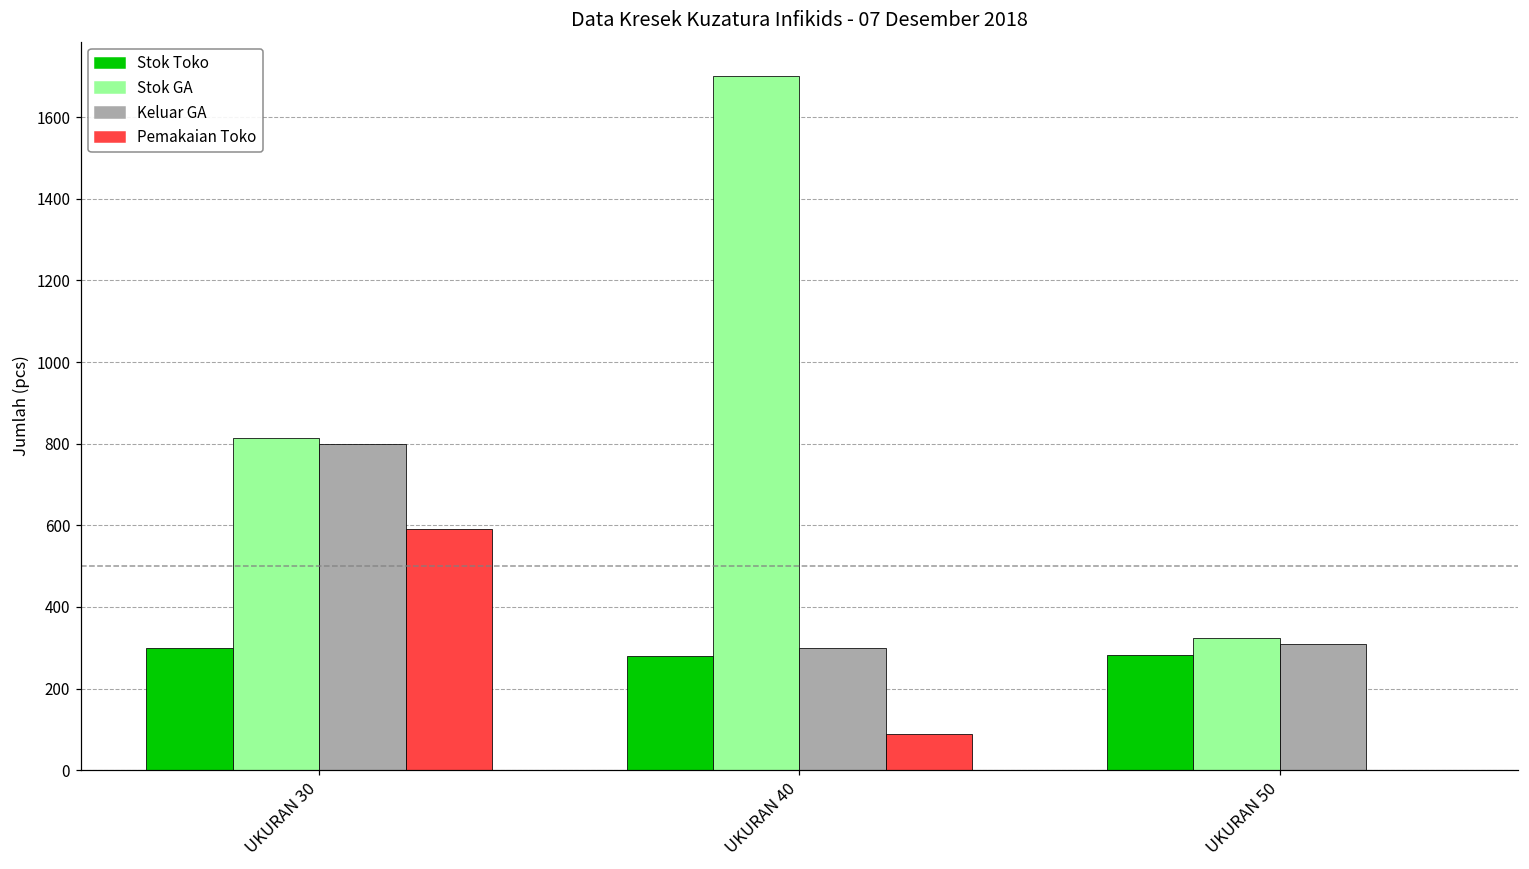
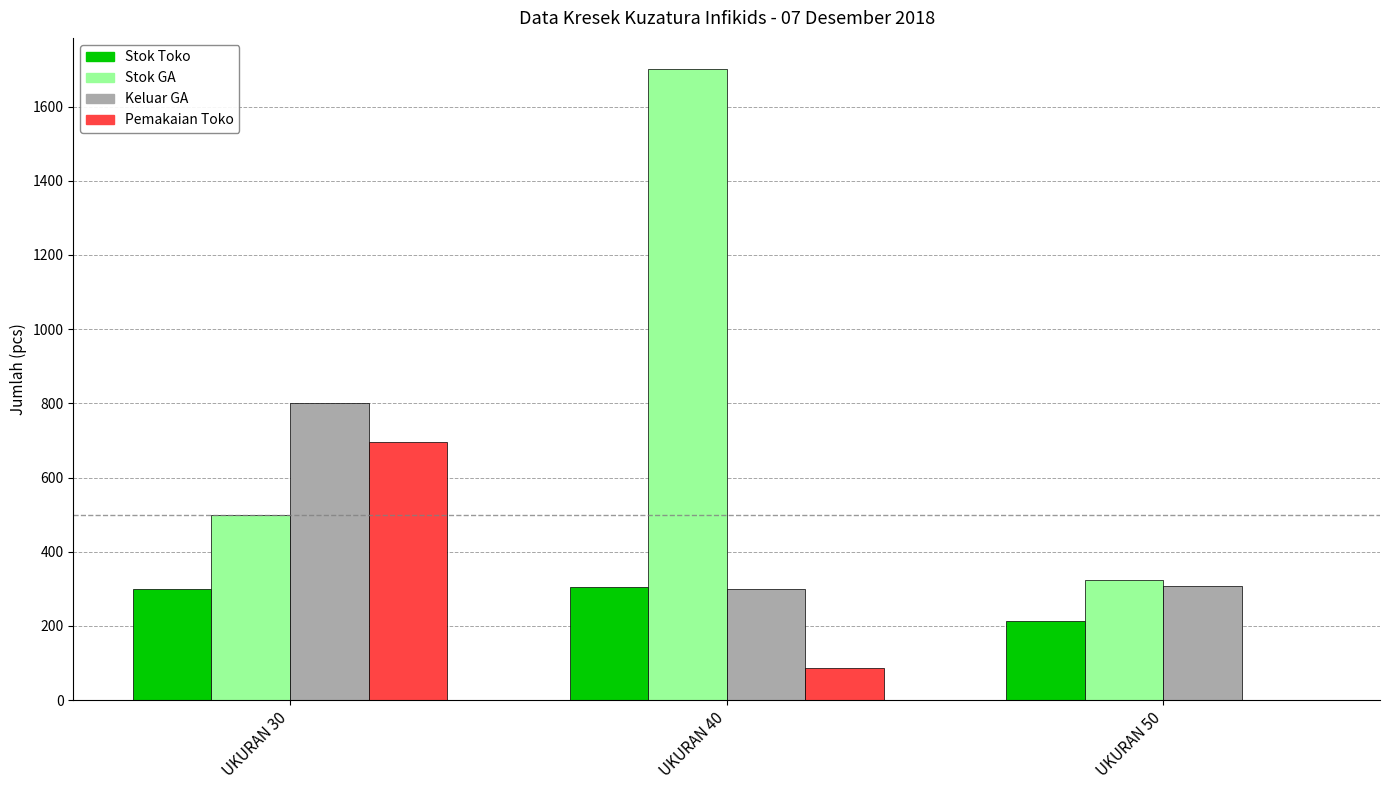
Stok GA, UKURAN 30: 820 -> 500
Pemakaian Toko, UKURAN 30: 590 -> 700
Stok Toko, UKURAN 40: 280 -> 310
Stok Toko, UKURAN 50: 280 -> 210
